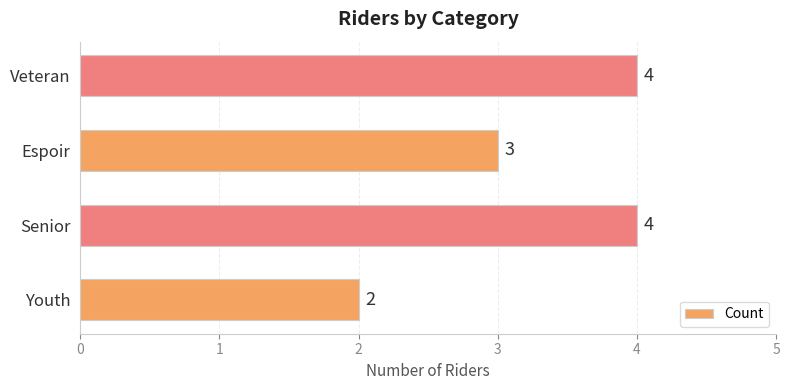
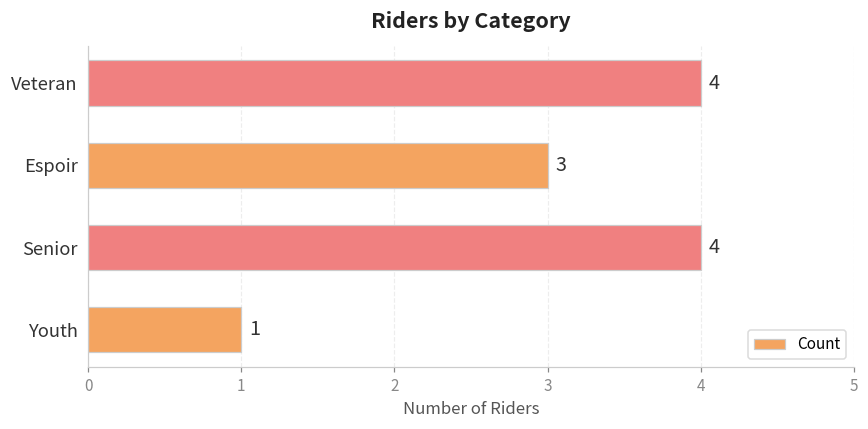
Youth: 2 -> 1
